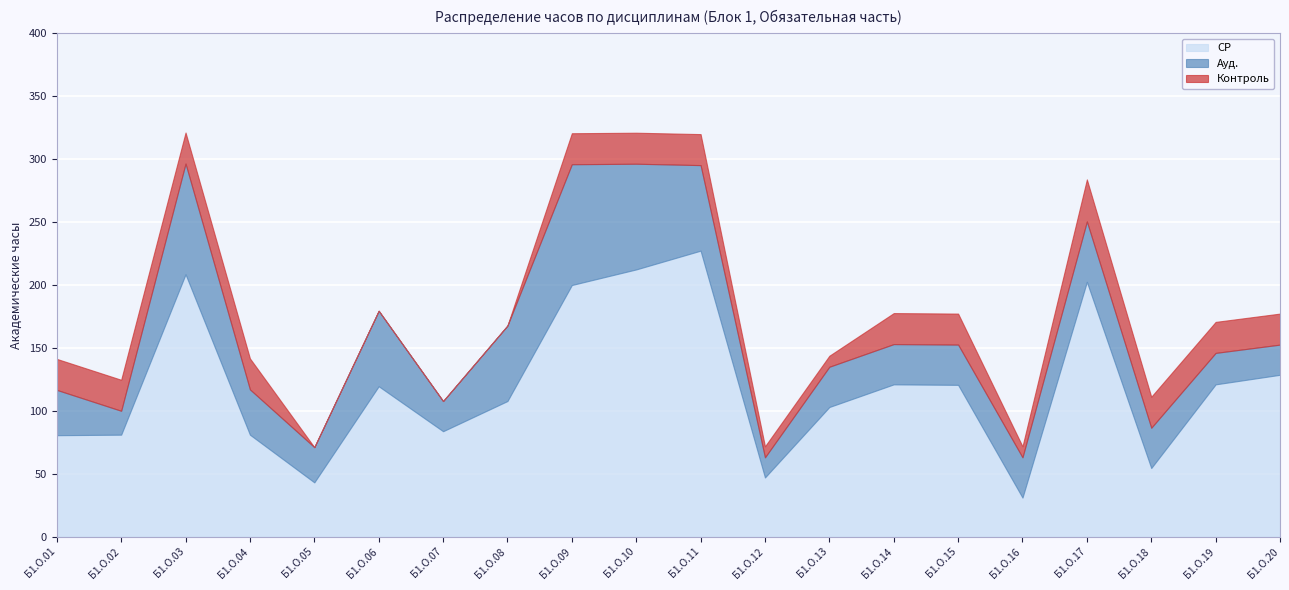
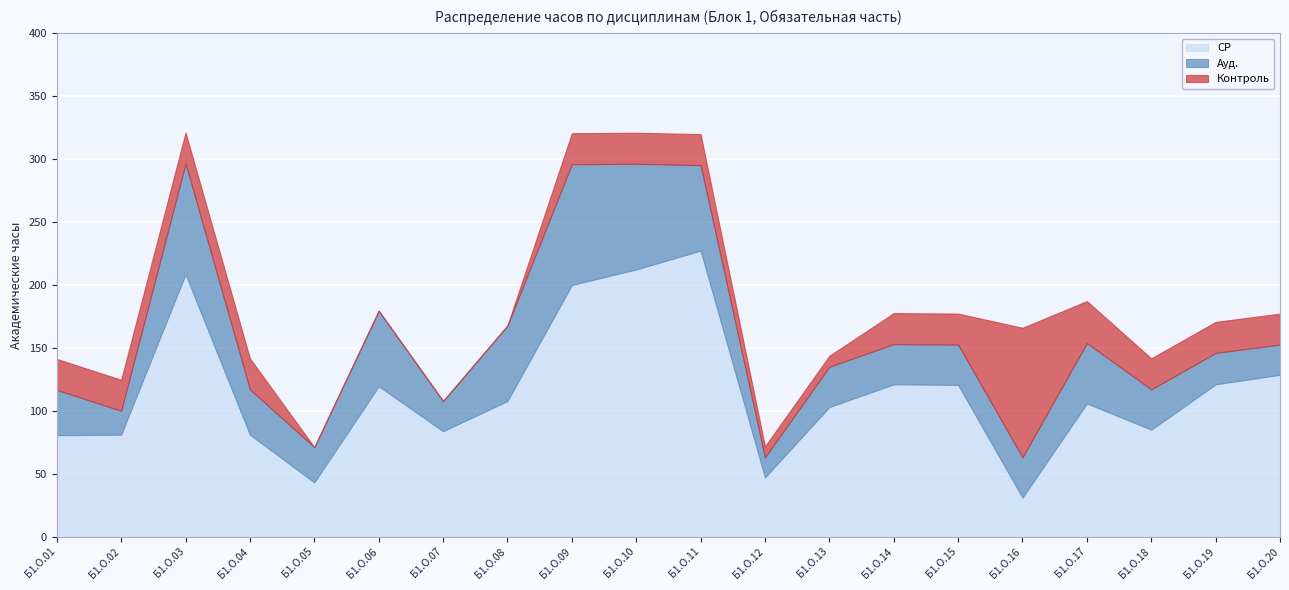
Контроль, Б1.О.16: 9 -> 103
СР, Б1.О.17: 203 -> 106
СР, Б1.О.18: 55 -> 85
